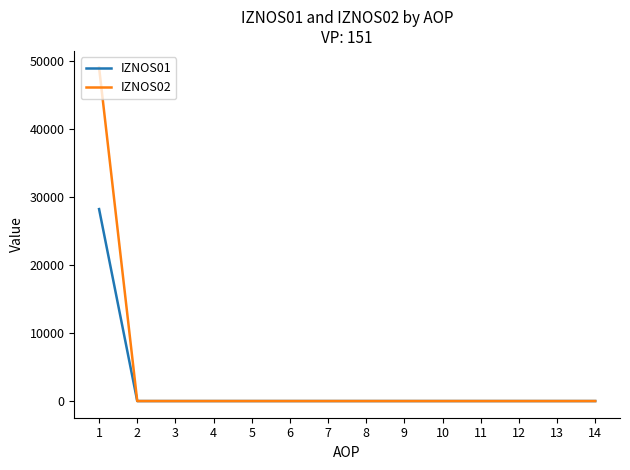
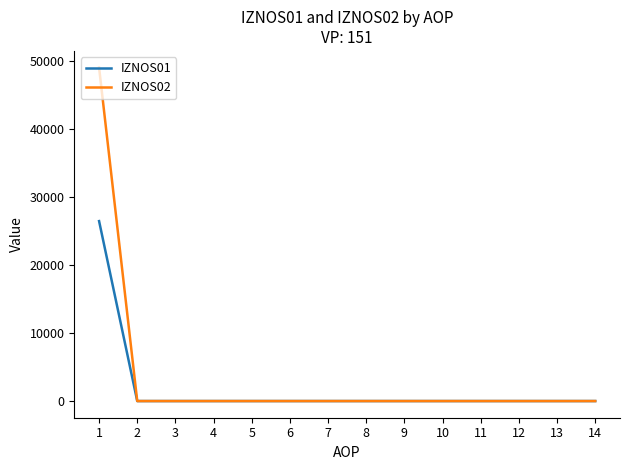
IZNOS01, 1: 28000 -> 26000
